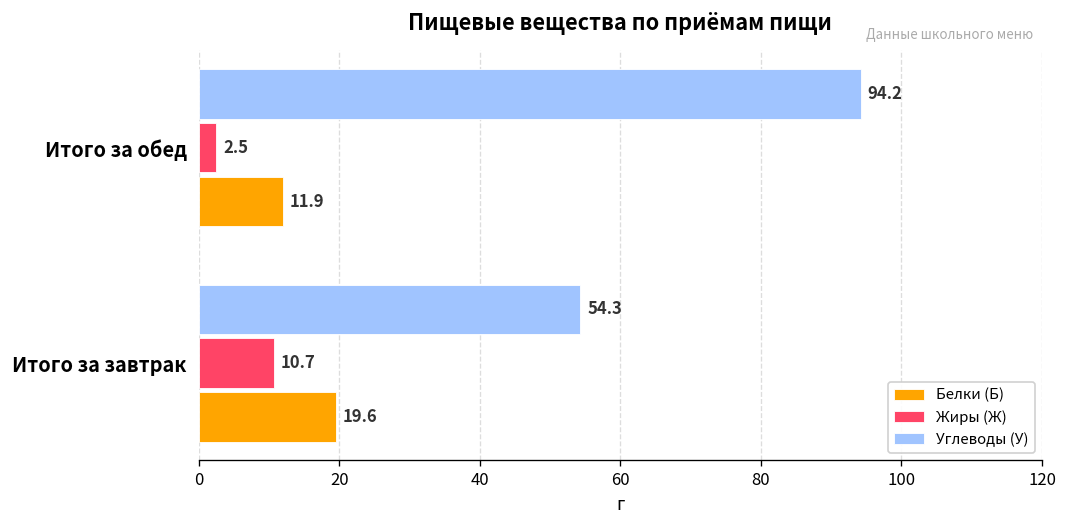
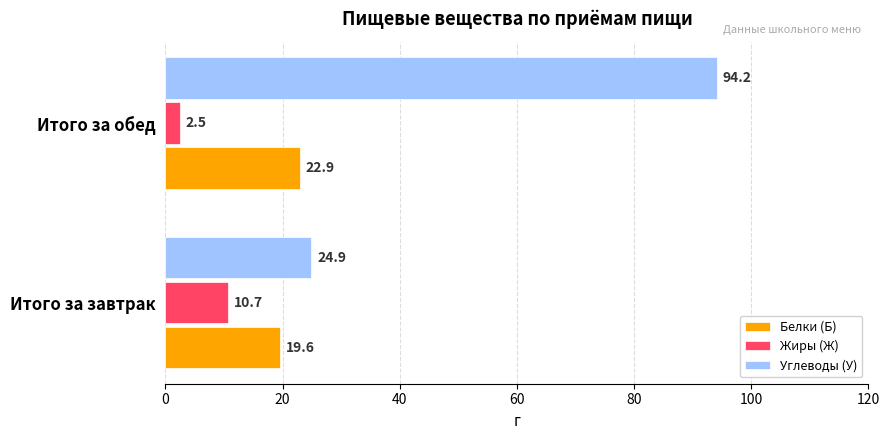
Белки (Б), Итого за обед: 11.9 -> 22.9
Углеводы (У), Итого за завтрак: 54.3 -> 24.9
